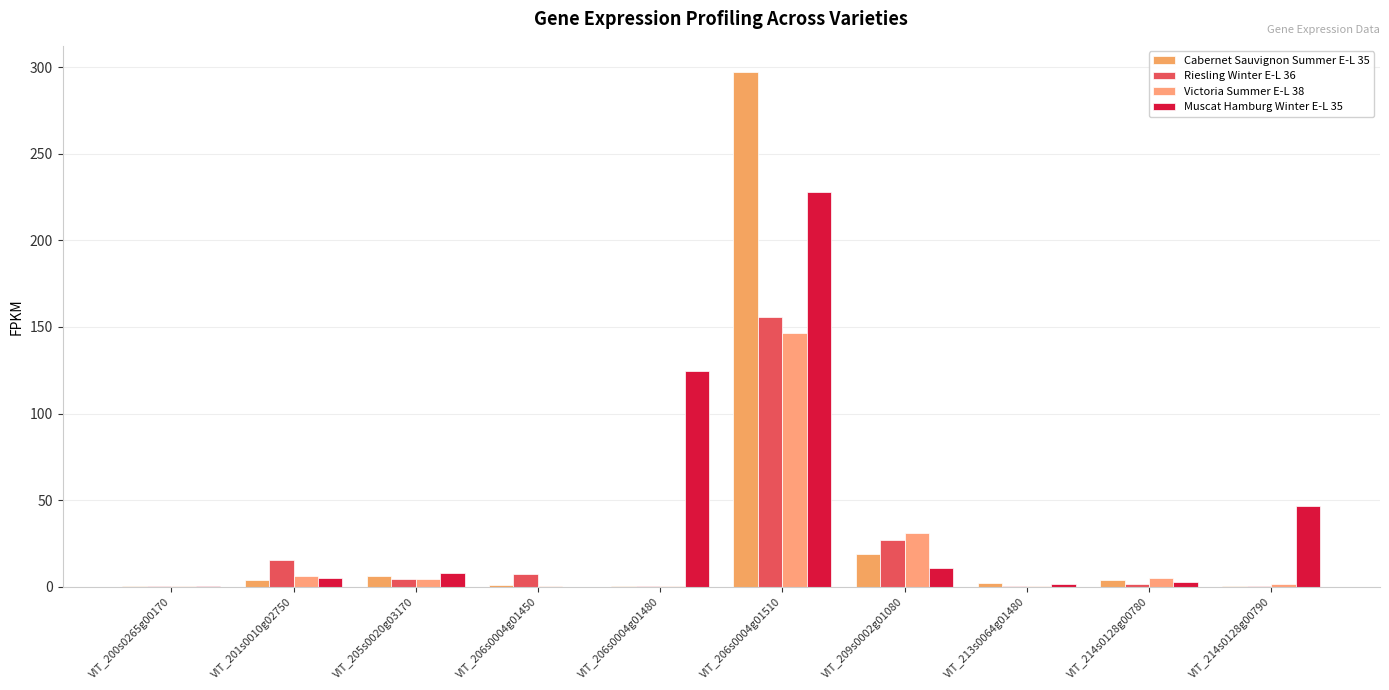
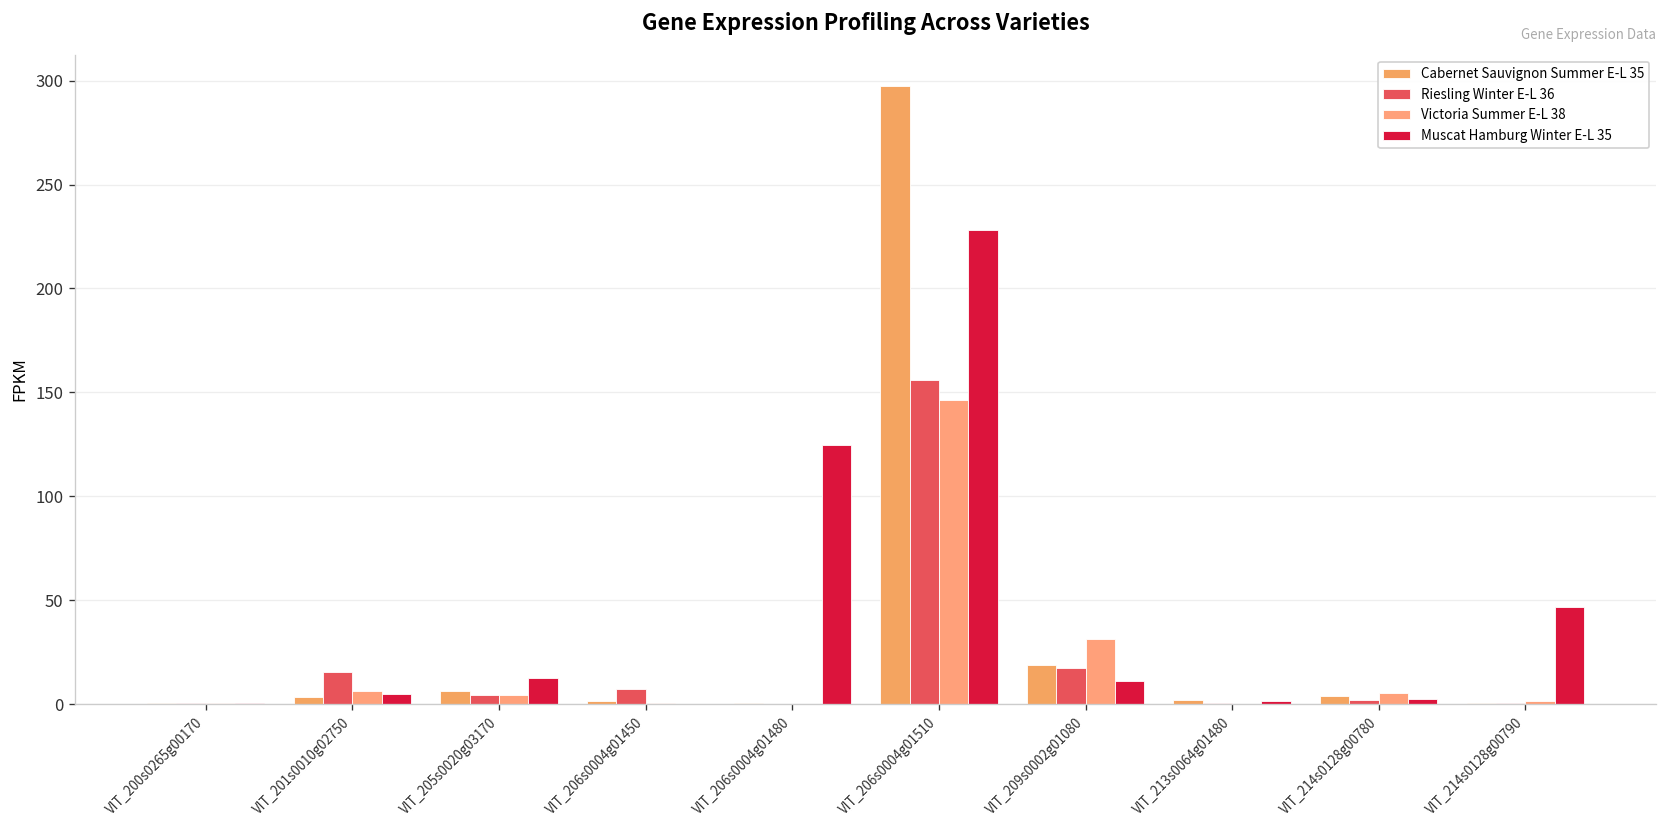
Muscat Hamburg Winter E-L 35, VIT_205s0020g03170: 8 -> 13
Riesling Winter E-L 36, VIT_209s0002g01080: 27 -> 17
